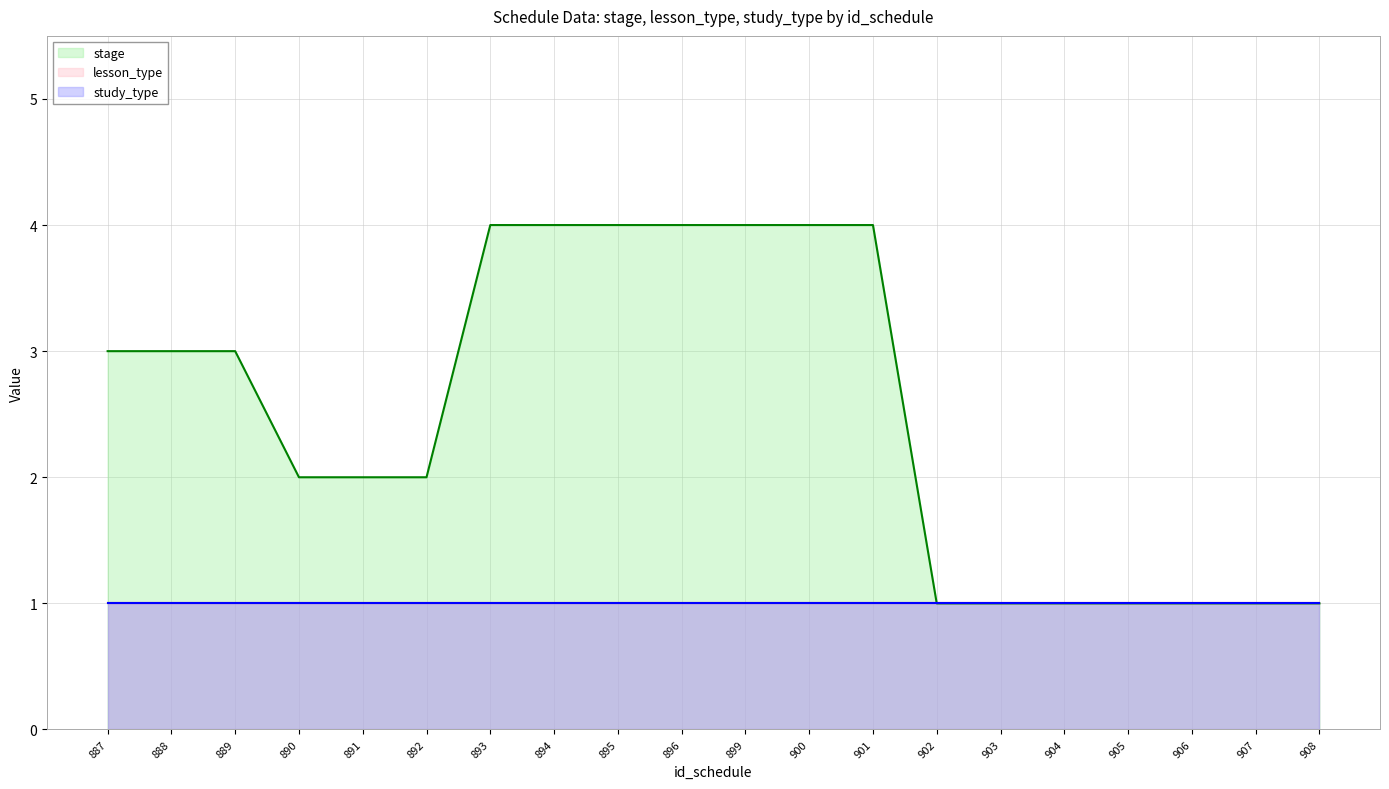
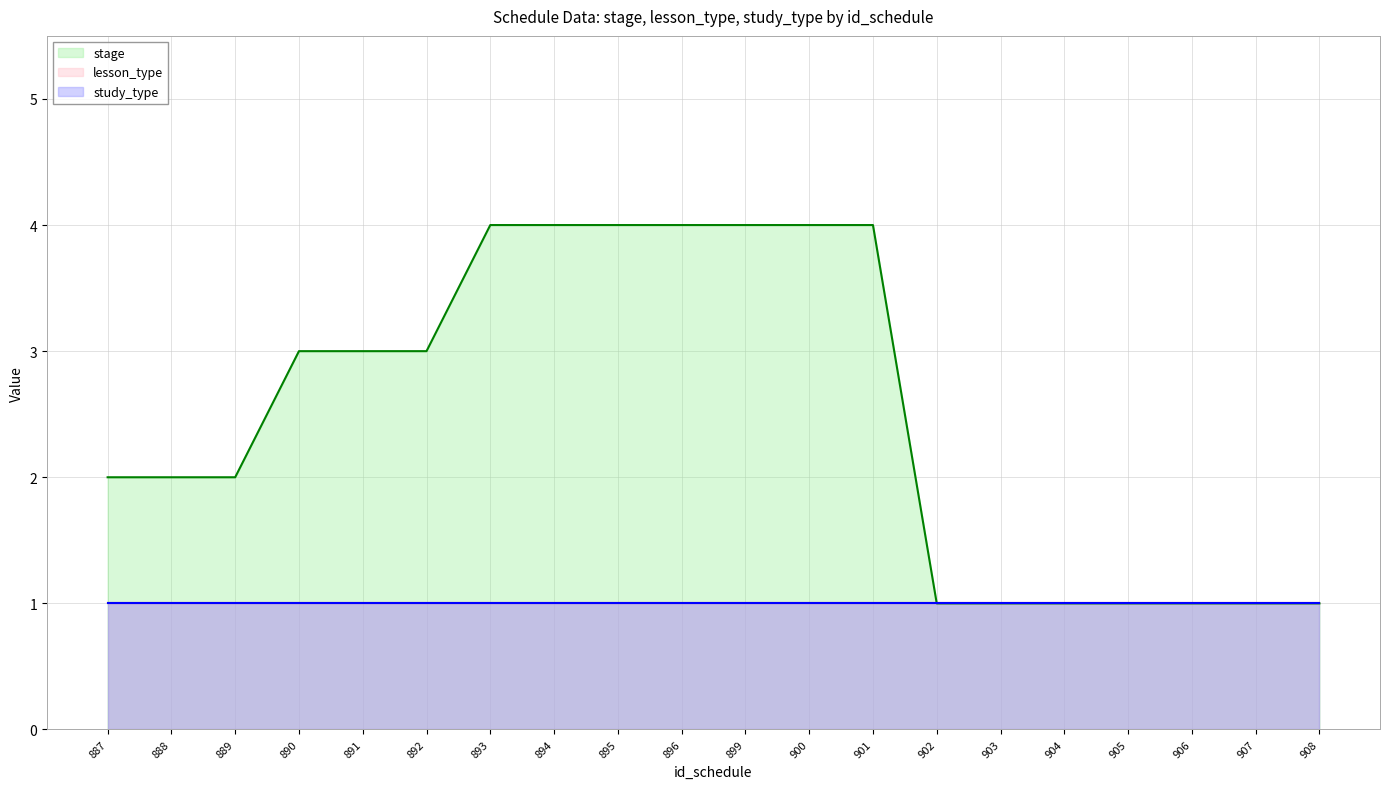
stage, 887: 3 -> 2
stage, 888: 3 -> 2
stage, 889: 3 -> 2
stage, 890: 2 -> 3
stage, 891: 2 -> 3
stage, 892: 2 -> 3
